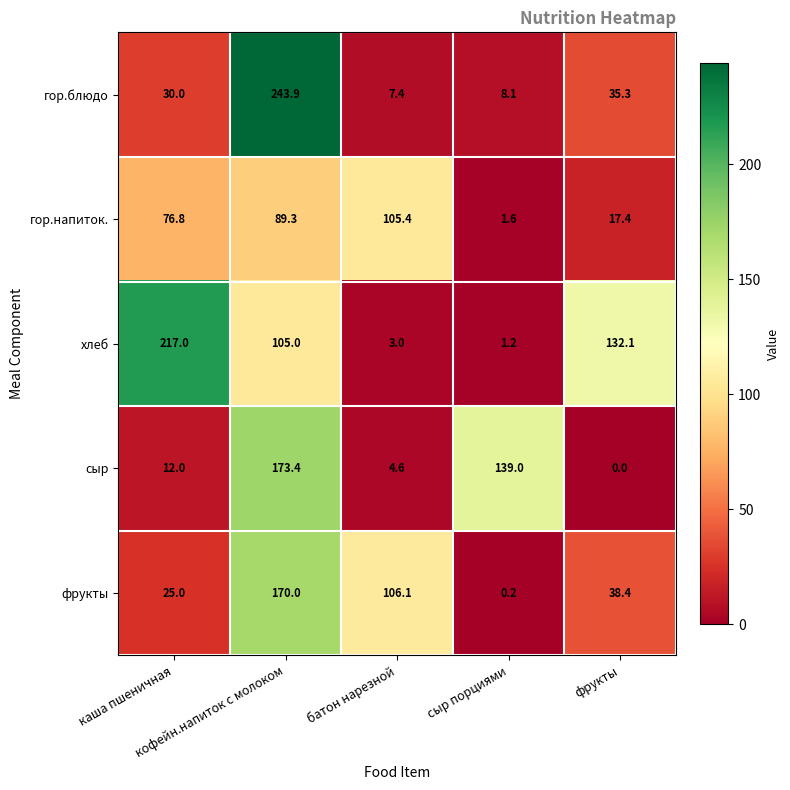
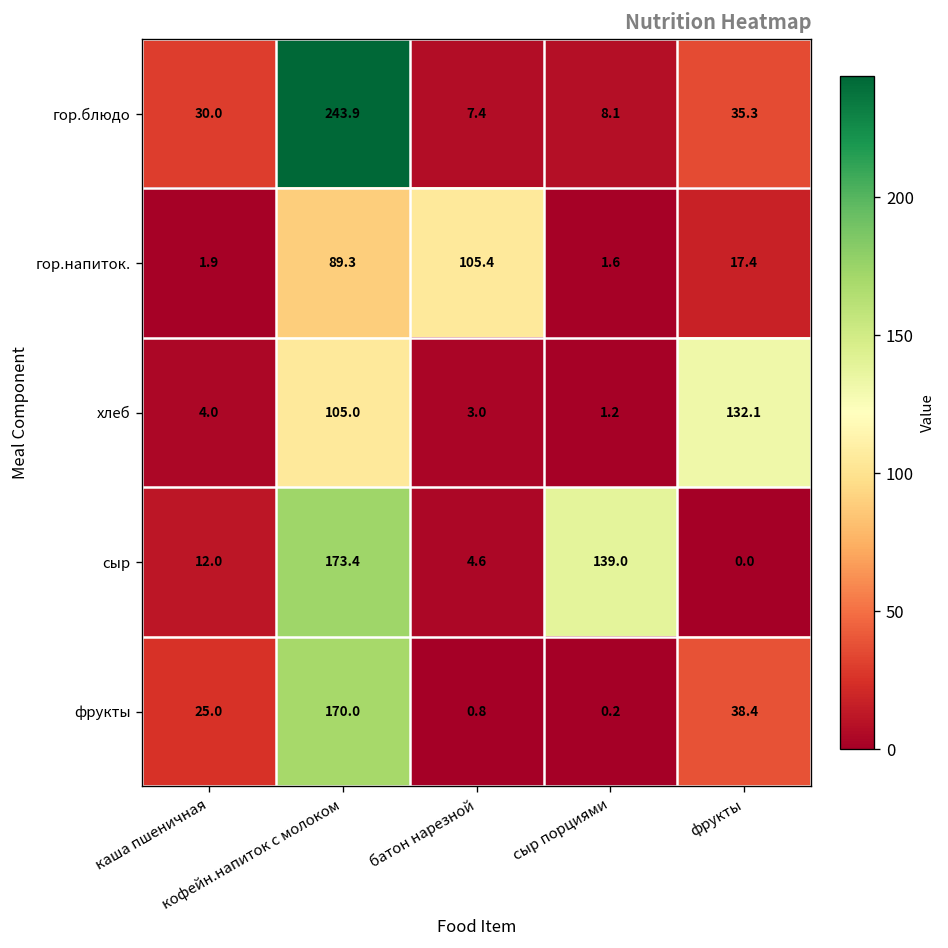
гор.напиток., каша пшеничная: 76.8 -> 1.9
хлеб, каша пшеничная: 217.0 -> 4.0
фрукты, батон нарезной: 106.1 -> 0.8
